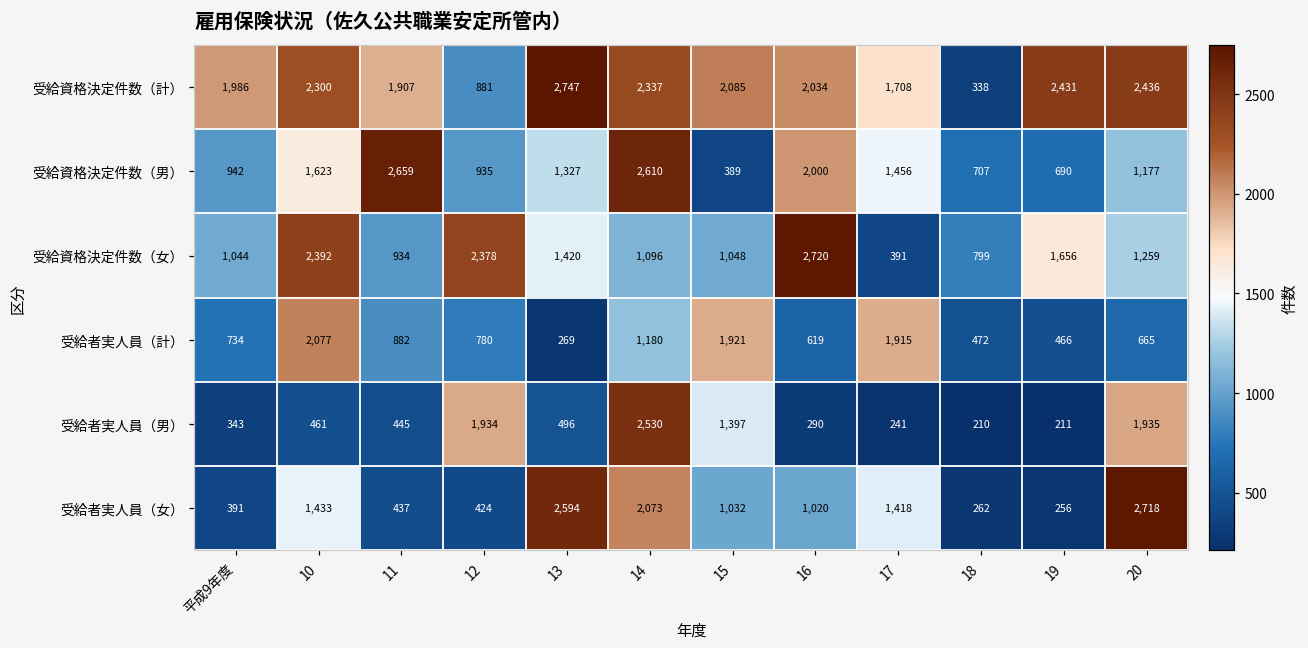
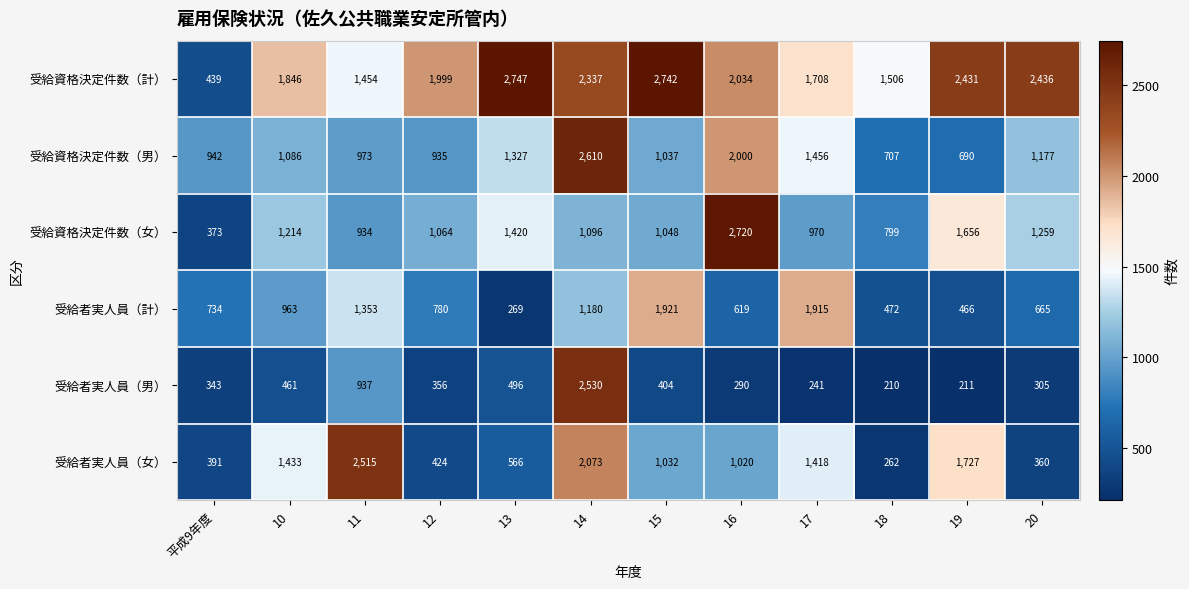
受給資格決定件数（計）, 平成9年度: 1,986 -> 439
受給資格決定件数（計）, 10: 2,300 -> 1,846
受給資格決定件数（計）, 11: 1,907 -> 1,454
受給資格決定件数（計）, 12: 881 -> 1,999
受給資格決定件数（計）, 15: 2,085 -> 2,742
受給資格決定件数（計）, 18: 338 -> 1,506
受給資格決定件数（男）, 10: 1,623 -> 1,086
受給資格決定件数（男）, 11: 2,659 -> 973
受給資格決定件数（男）, 15: 389 -> 1,037
受給資格決定件数（女）, 平成9年度: 1,044 -> 373
受給資格決定件数（女）, 10: 2,392 -> 1,214
受給資格決定件数（女）, 12: 2,378 -> 1,064
受給資格決定件数（女）, 17: 391 -> 970
受給者実人員（計）, 10: 2,077 -> 963
受給者実人員（計）, 11: 882 -> 1,353
受給者実人員（男）, 11: 445 -> 937
受給者実人員（男）, 12: 1,934 -> 356
受給者実人員（男）, 15: 1,397 -> 404
受給者実人員（男）, 20: 1,935 -> 305
受給者実人員（女）, 11: 437 -> 2,515
受給者実人員（女）, 13: 2,594 -> 566
受給者実人員（女）, 19: 256 -> 1,727
受給者実人員（女）, 20: 2,718 -> 360
